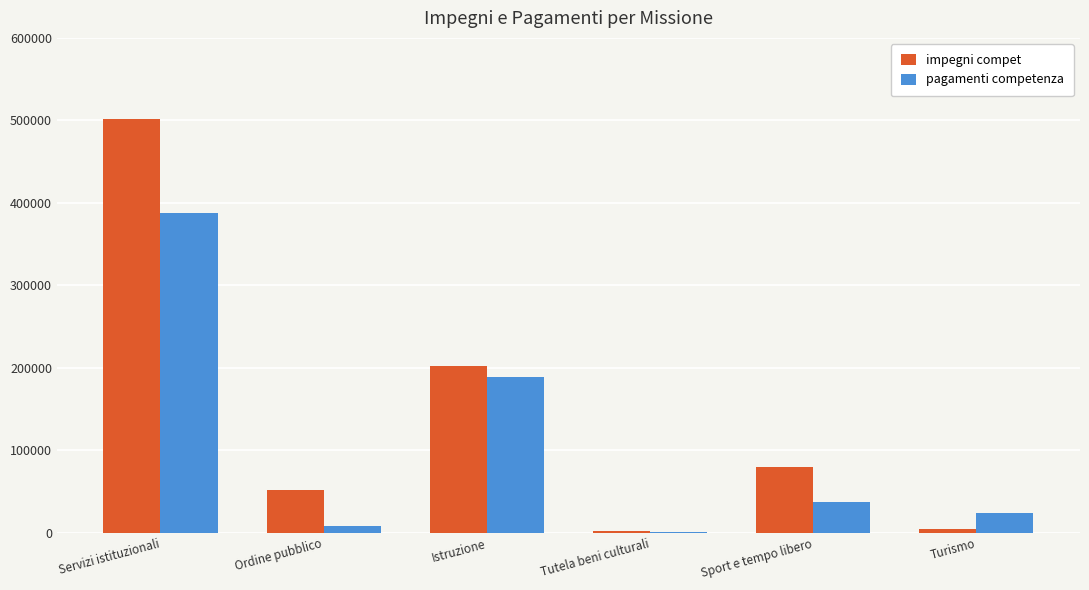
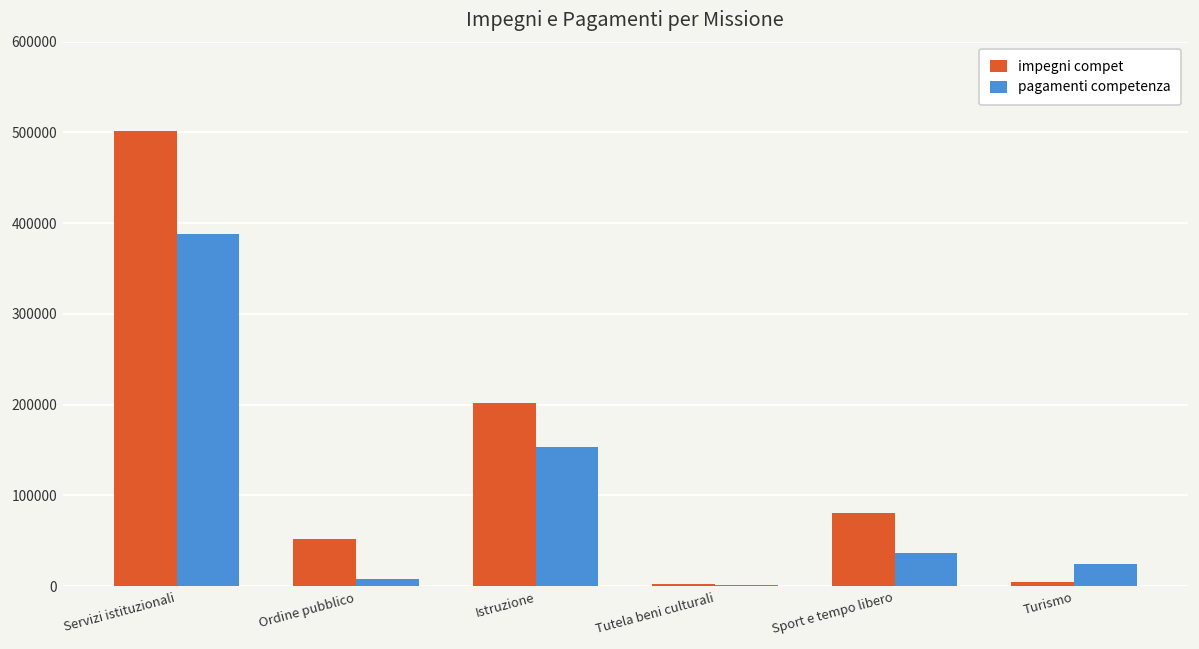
pagamenti competenza, Istruzione: 190000 -> 150000
